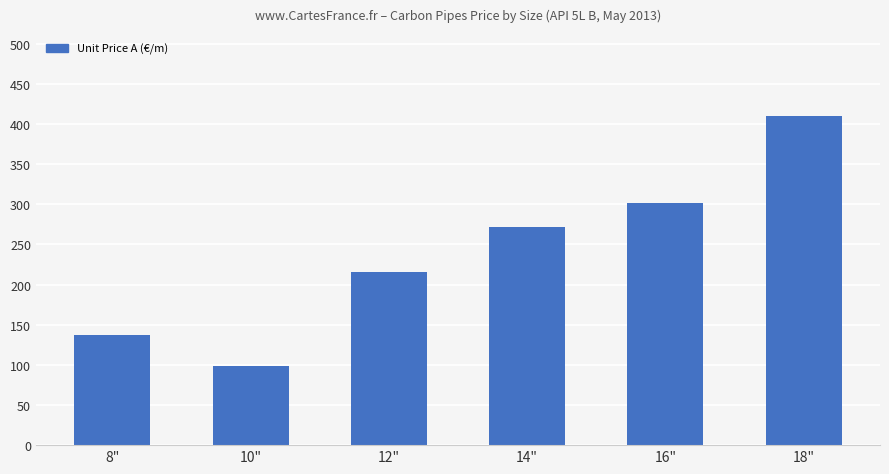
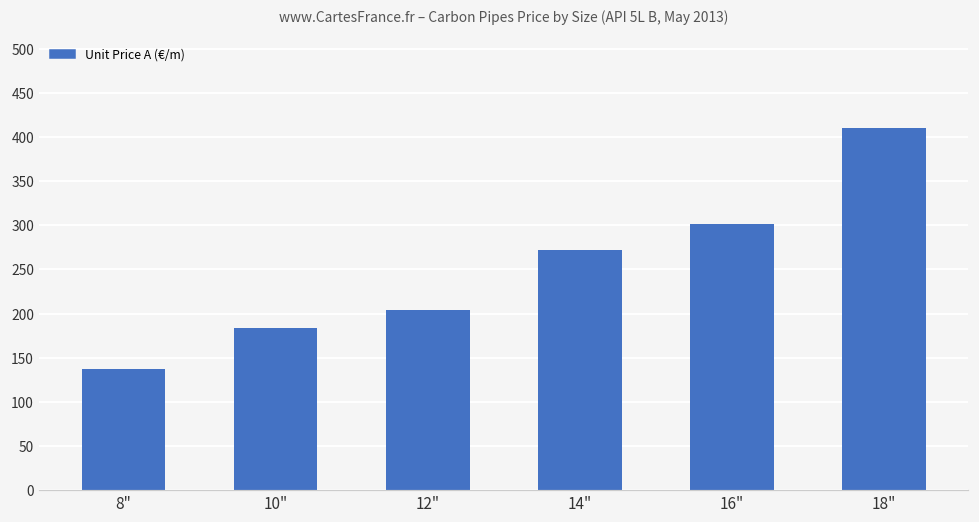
10": 100 -> 180
12": 220 -> 200
